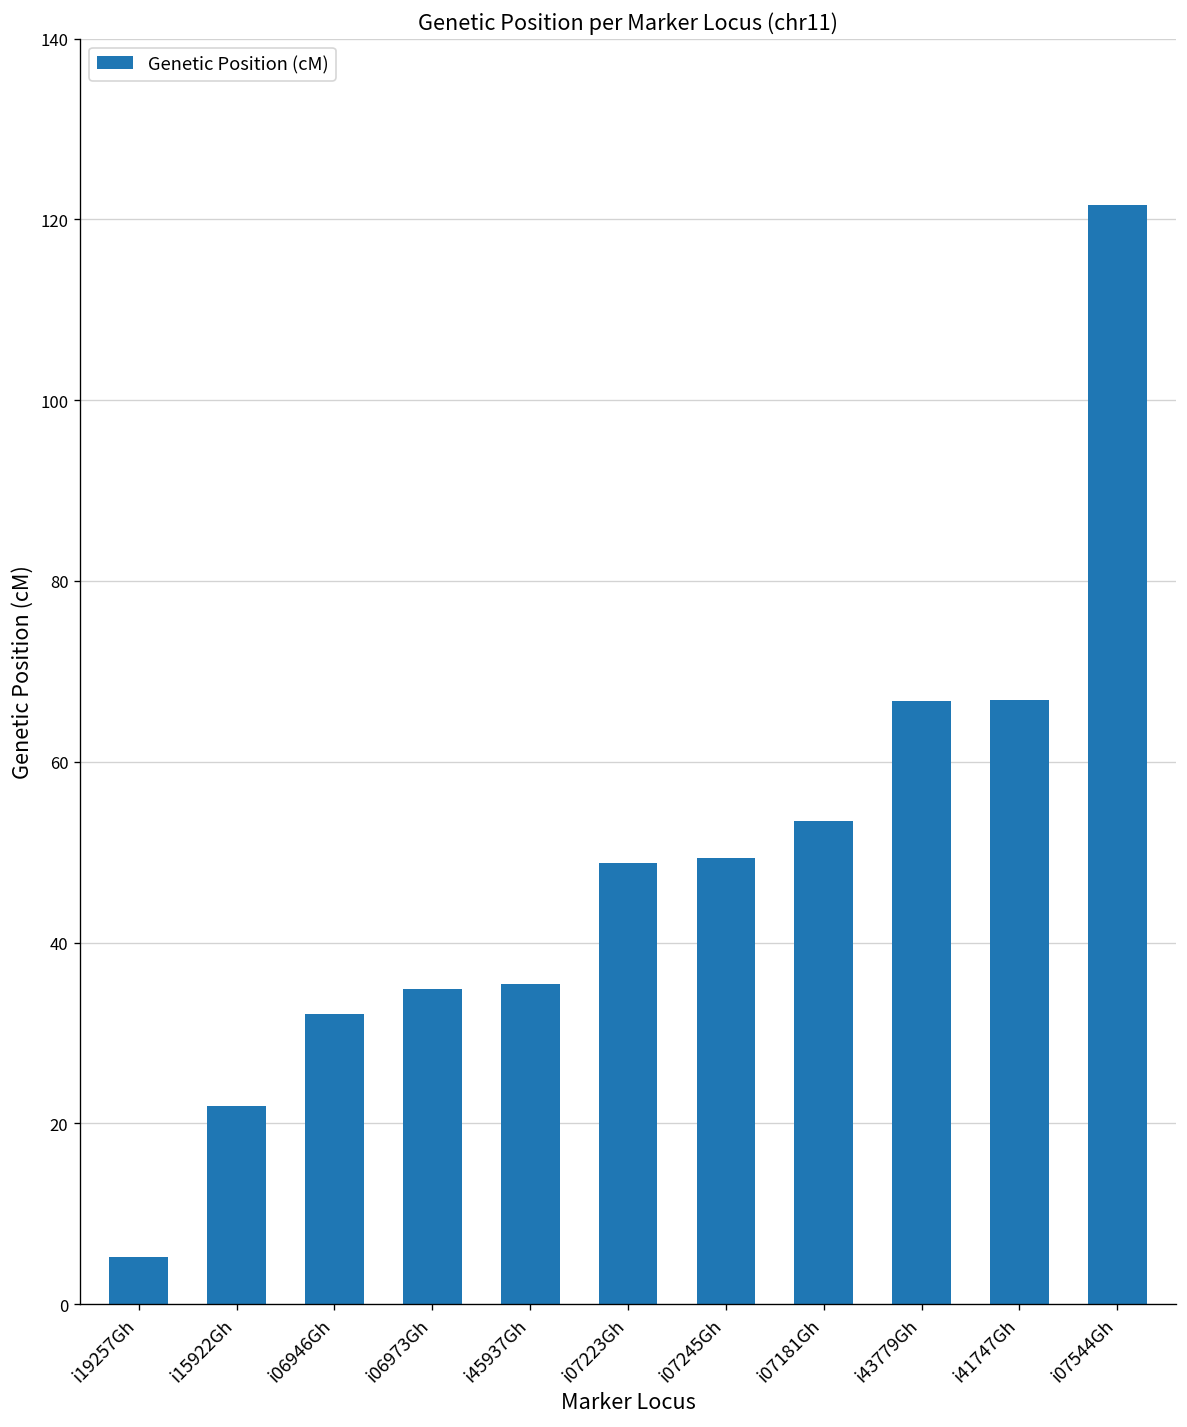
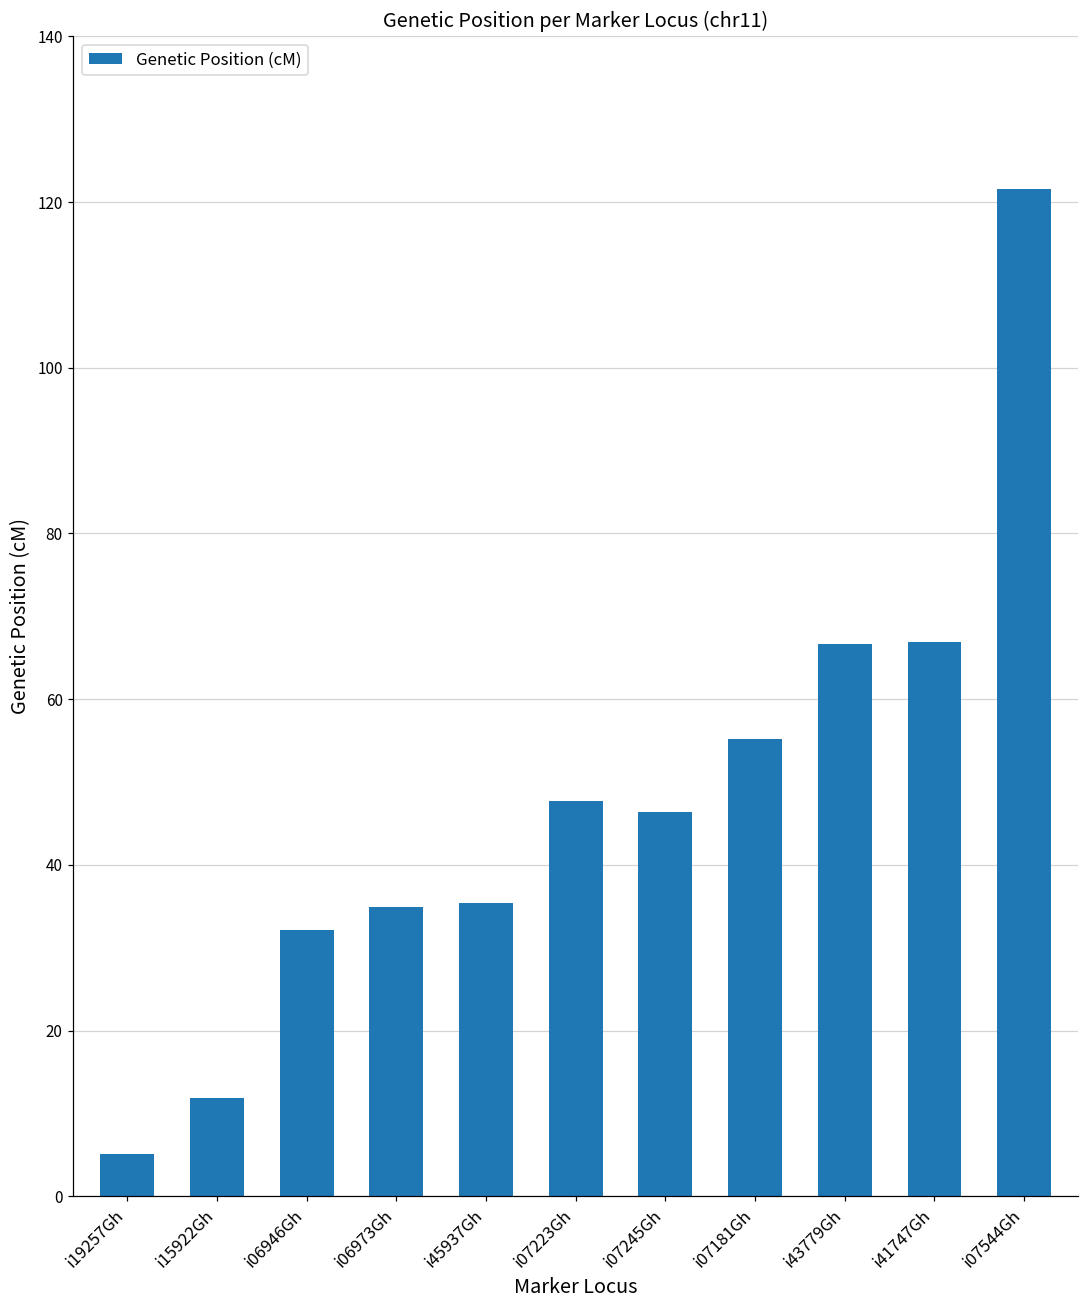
i15922Gh: 22 -> 12
i07223Gh: 49 -> 48
i07245Gh: 49 -> 46
i07181Gh: 53 -> 55
